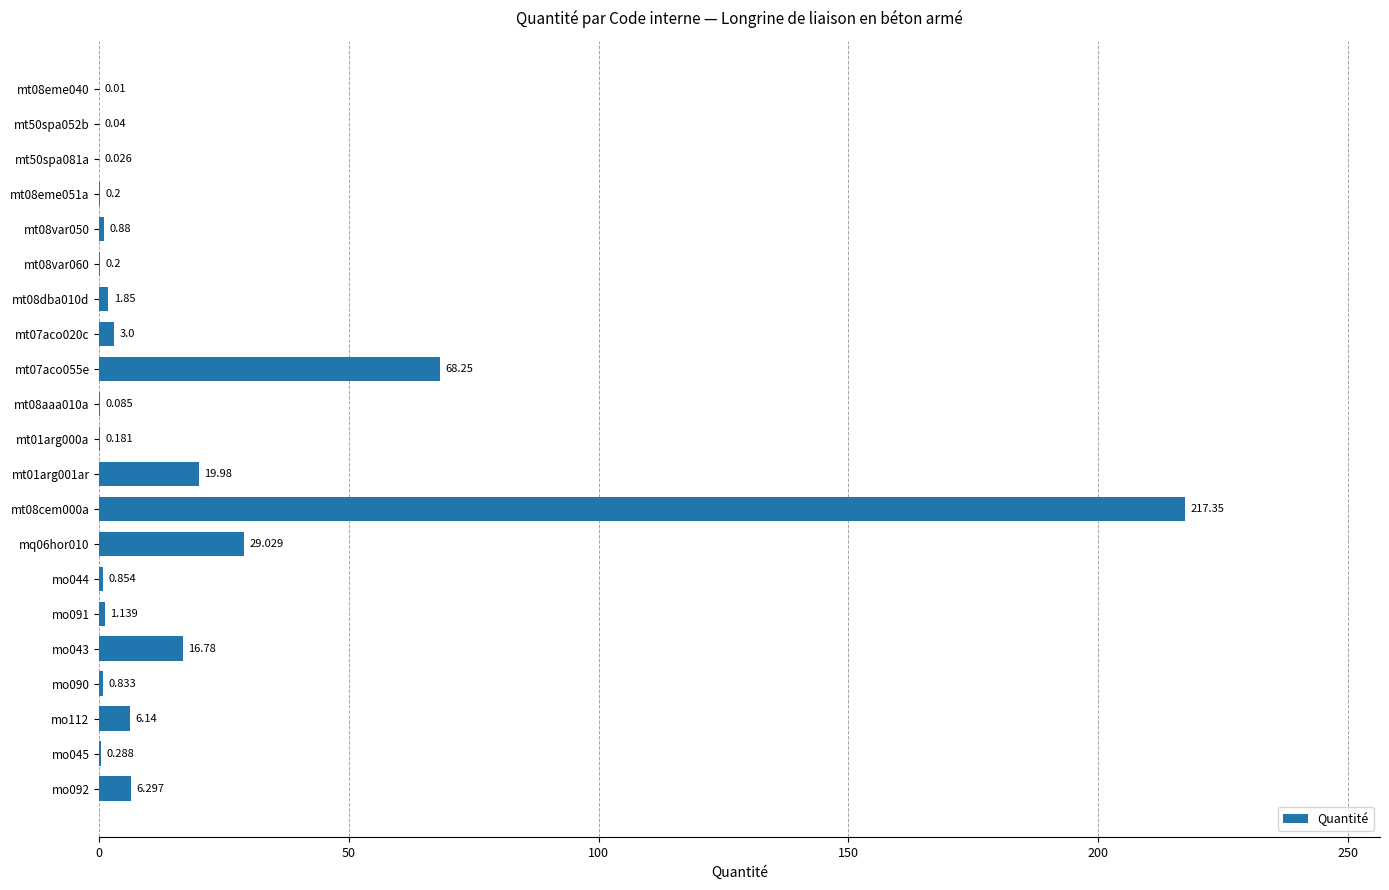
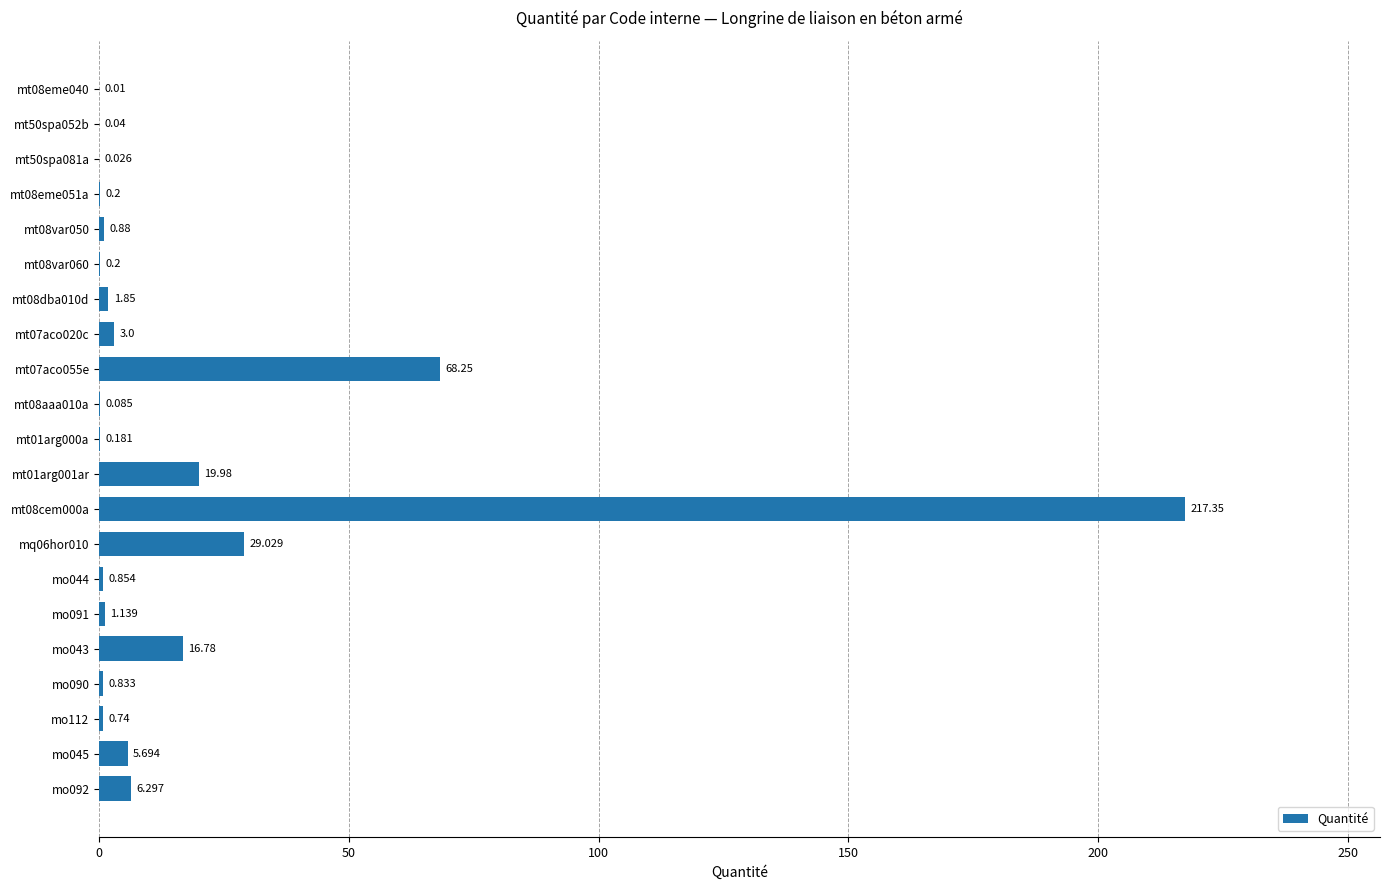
mo112: 6.14 -> 0.74
mo045: 0.288 -> 5.694
